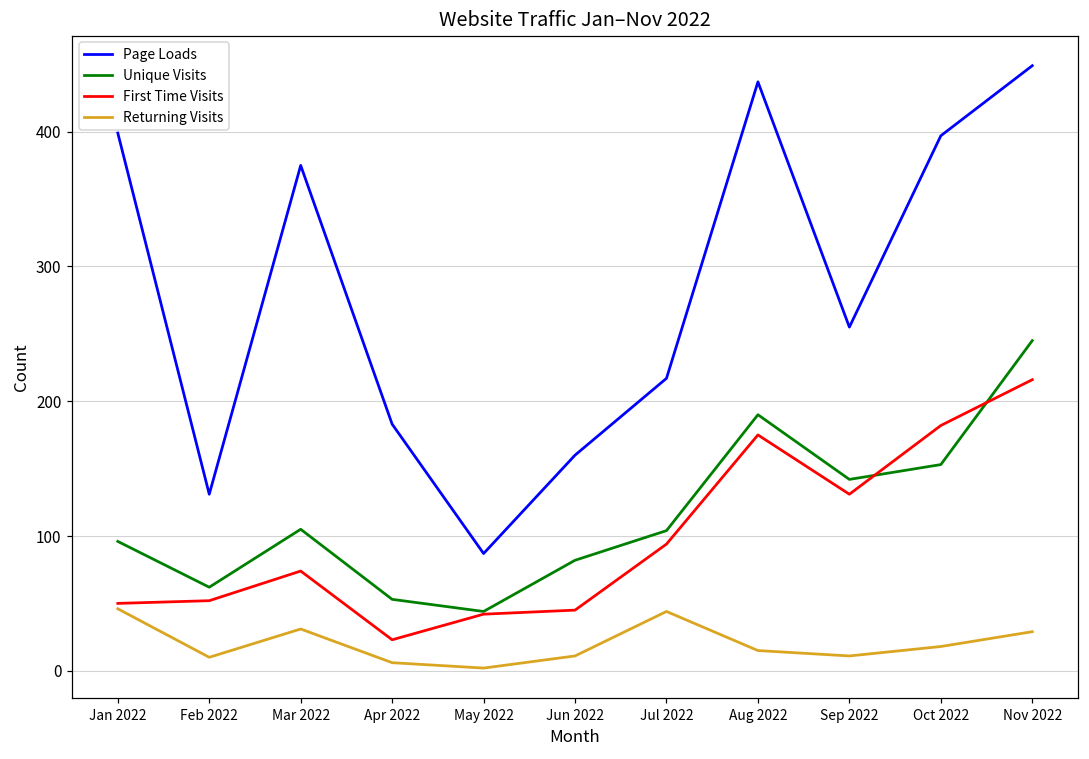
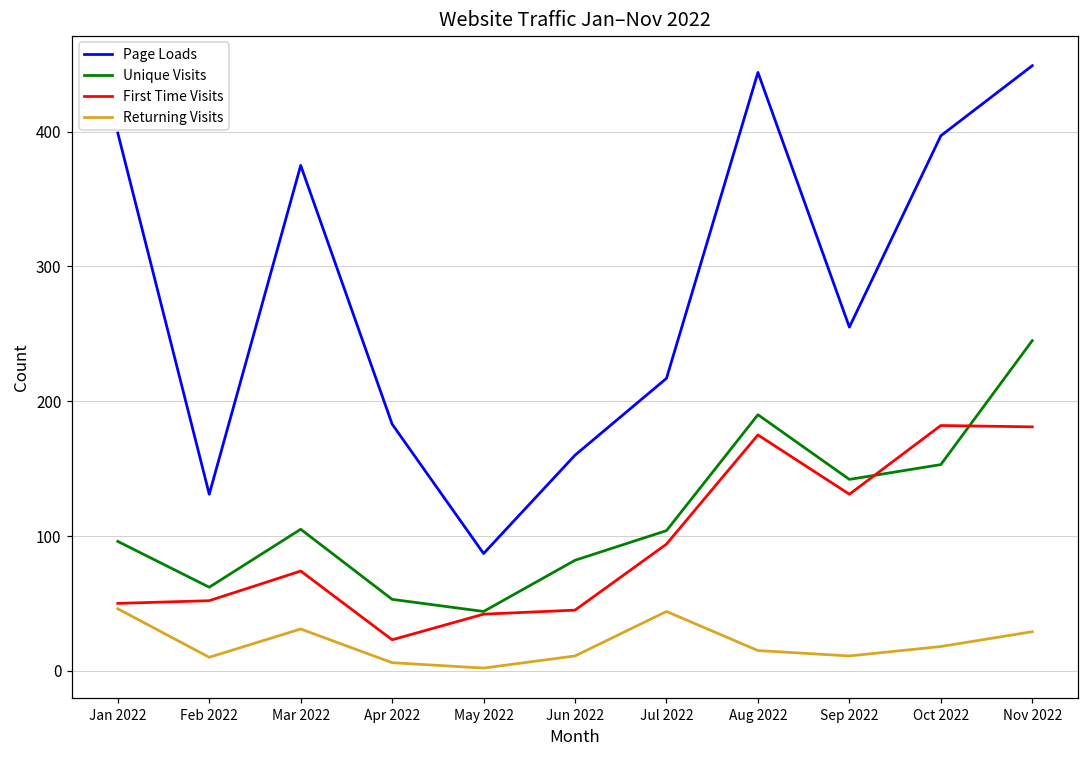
Page Loads, Aug 2022: 437 -> 444
First Time Visits, Nov 2022: 216 -> 181
